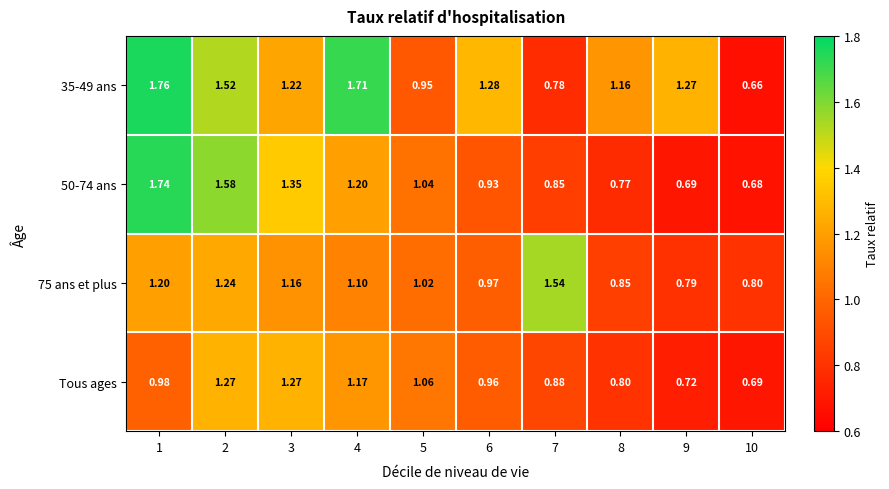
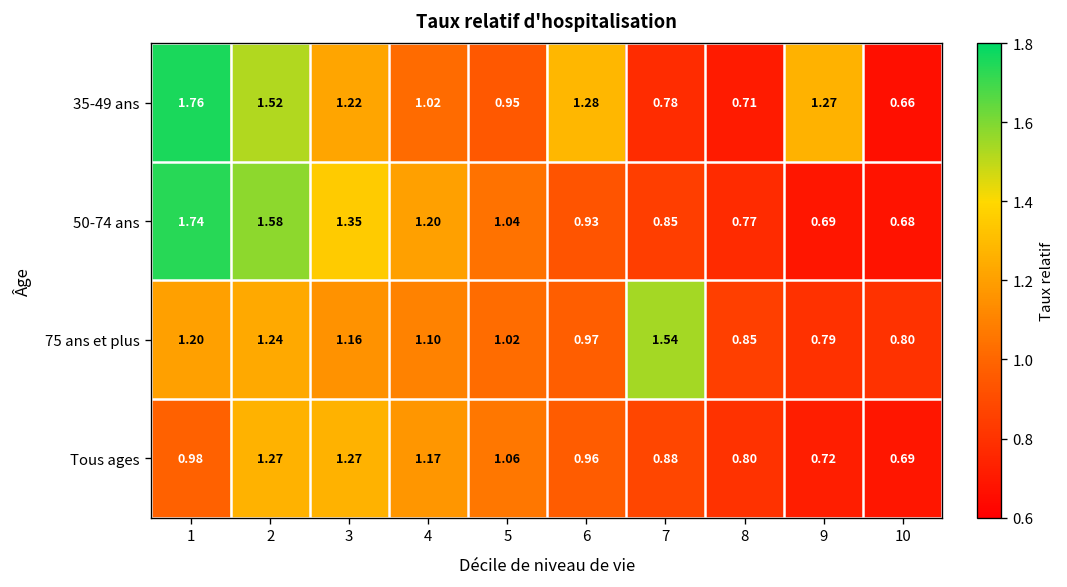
35-49 ans, 4: 1.71 -> 1.02
35-49 ans, 8: 1.16 -> 0.71
